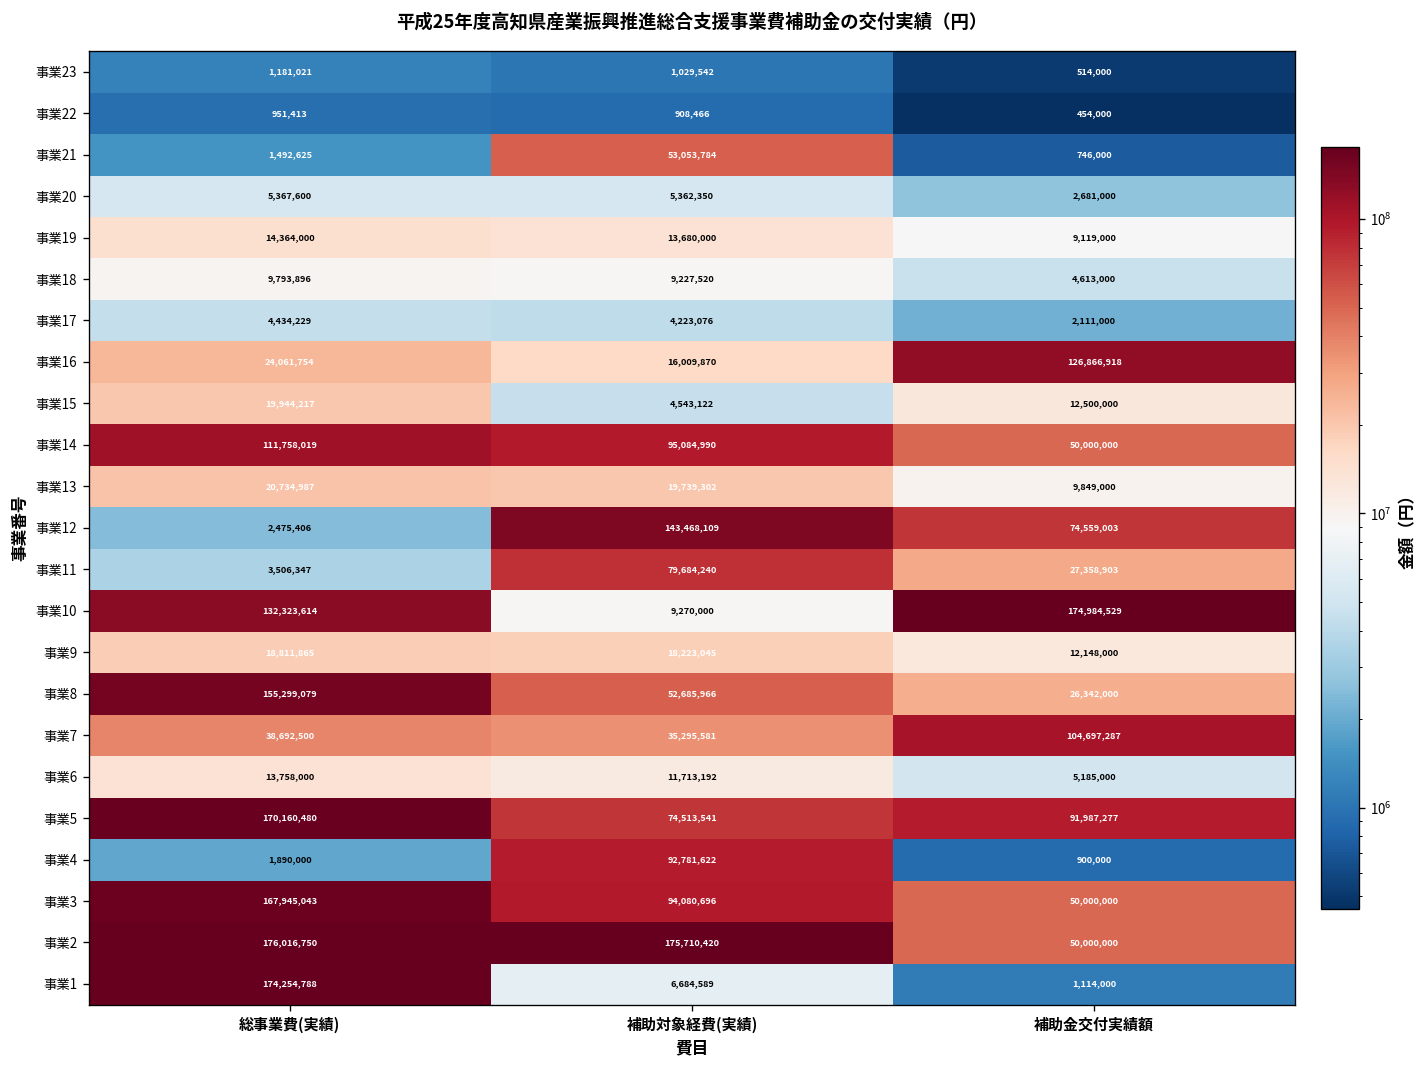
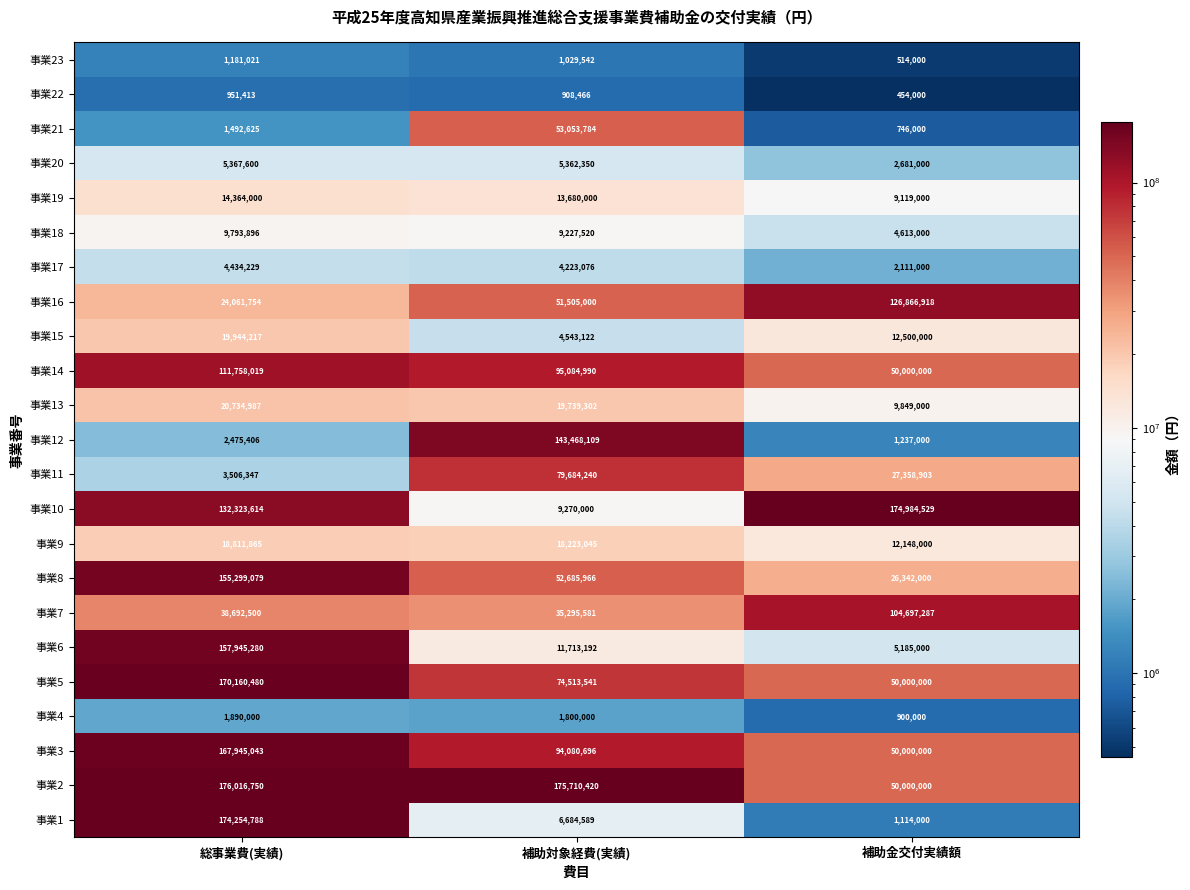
事業16, 補助対象経費(実績): 16,009,870 -> 51,505,000
事業12, 補助金交付実績額: 74,559,003 -> 1,237,000
事業6, 総事業費(実績): 13,758,000 -> 157,945,280
事業5, 補助金交付実績額: 91,987,277 -> 50,000,000
事業4, 補助対象経費(実績): 92,781,622 -> 1,800,000
